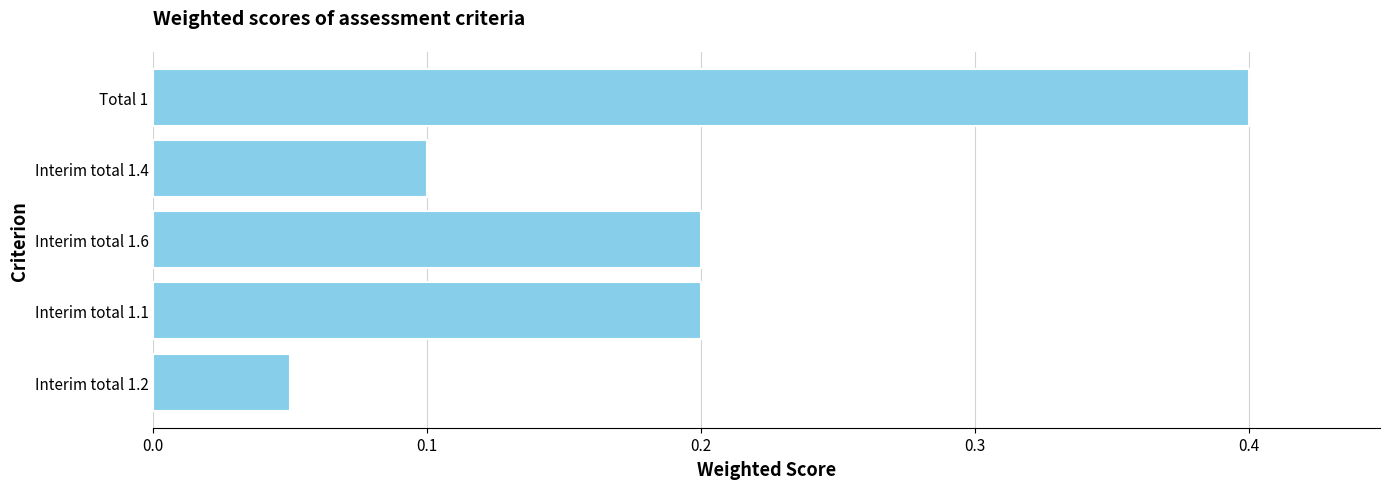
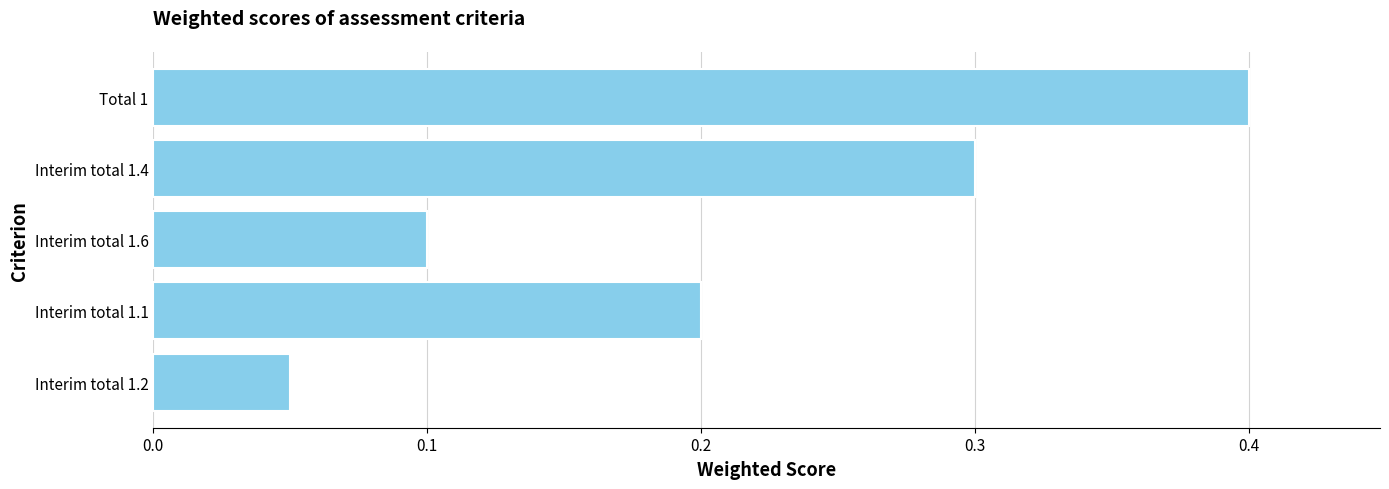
Interim total 1.4: 0.1 -> 0.3
Interim total 1.6: 0.2 -> 0.1
